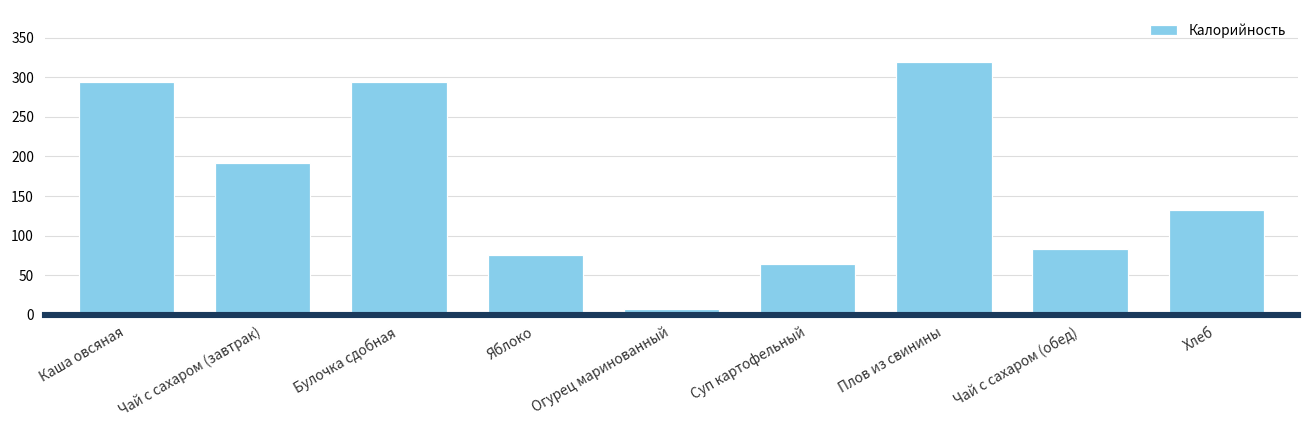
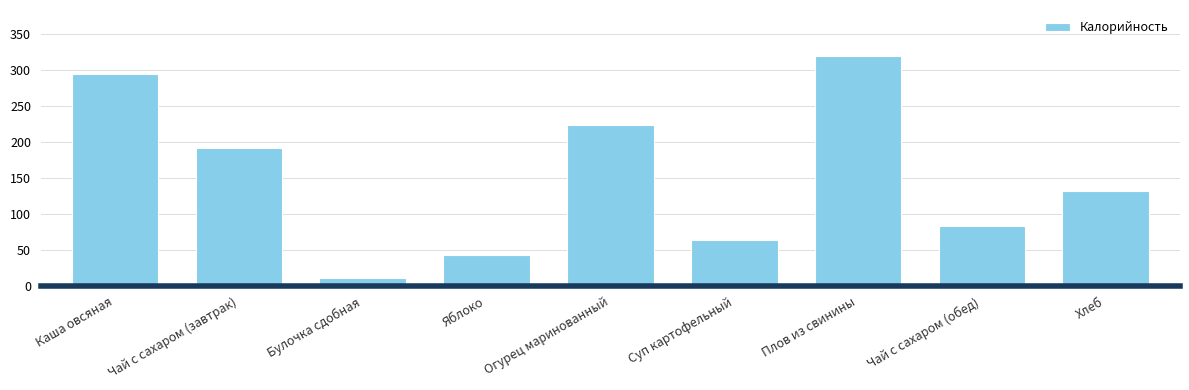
Булочка сдобная: 290 -> 10
Яблоко: 80 -> 40
Огурец маринованный: 10 -> 220
